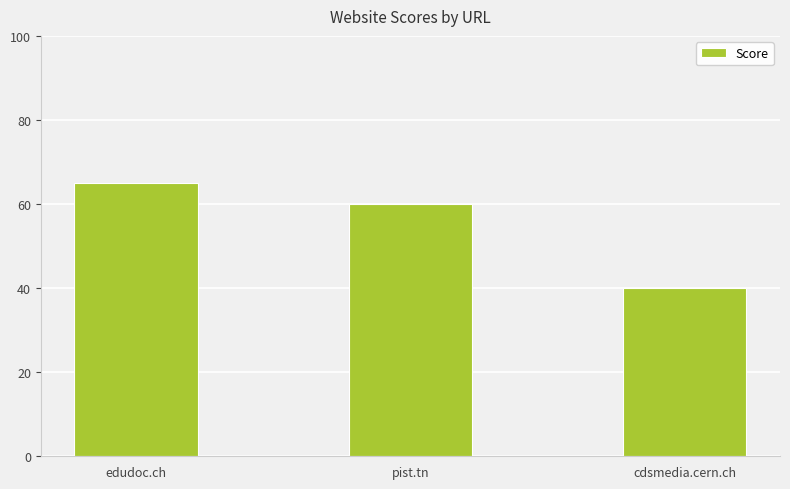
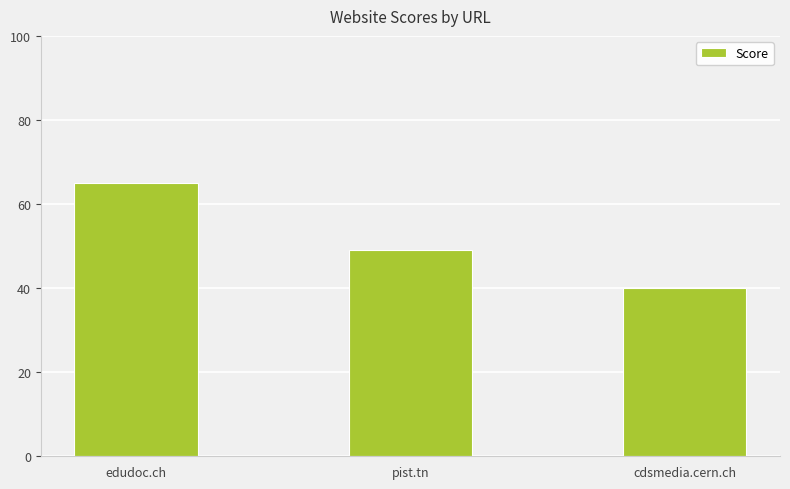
pist.tn: 60 -> 49
